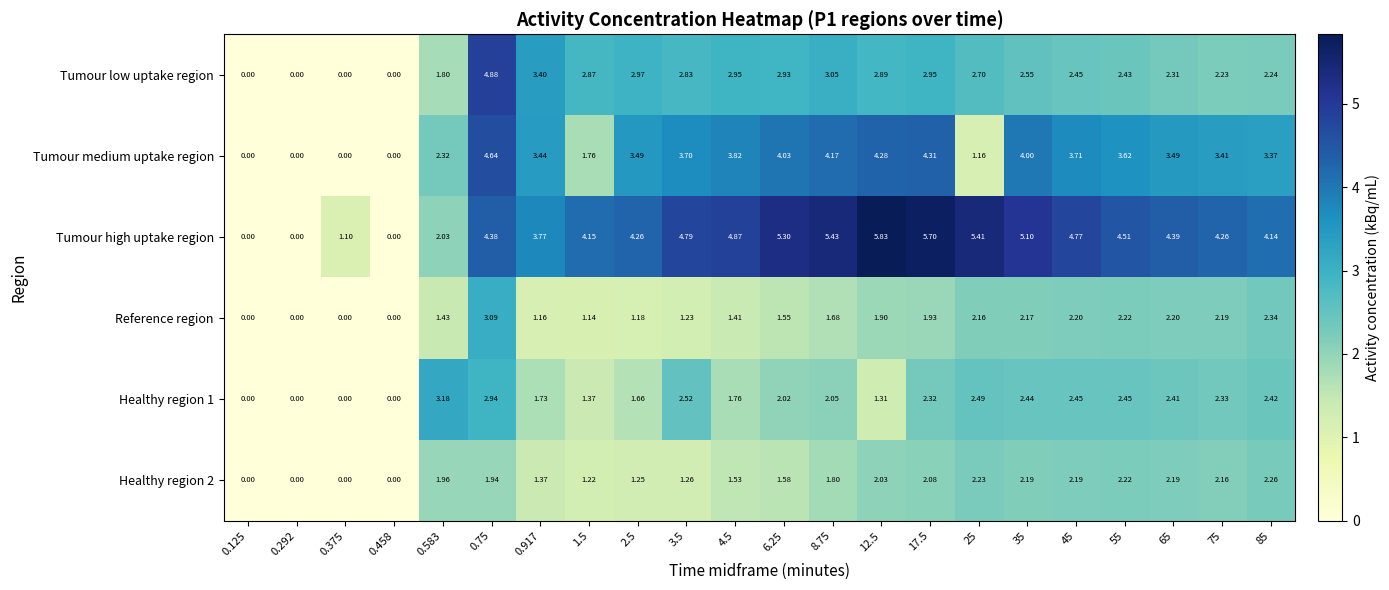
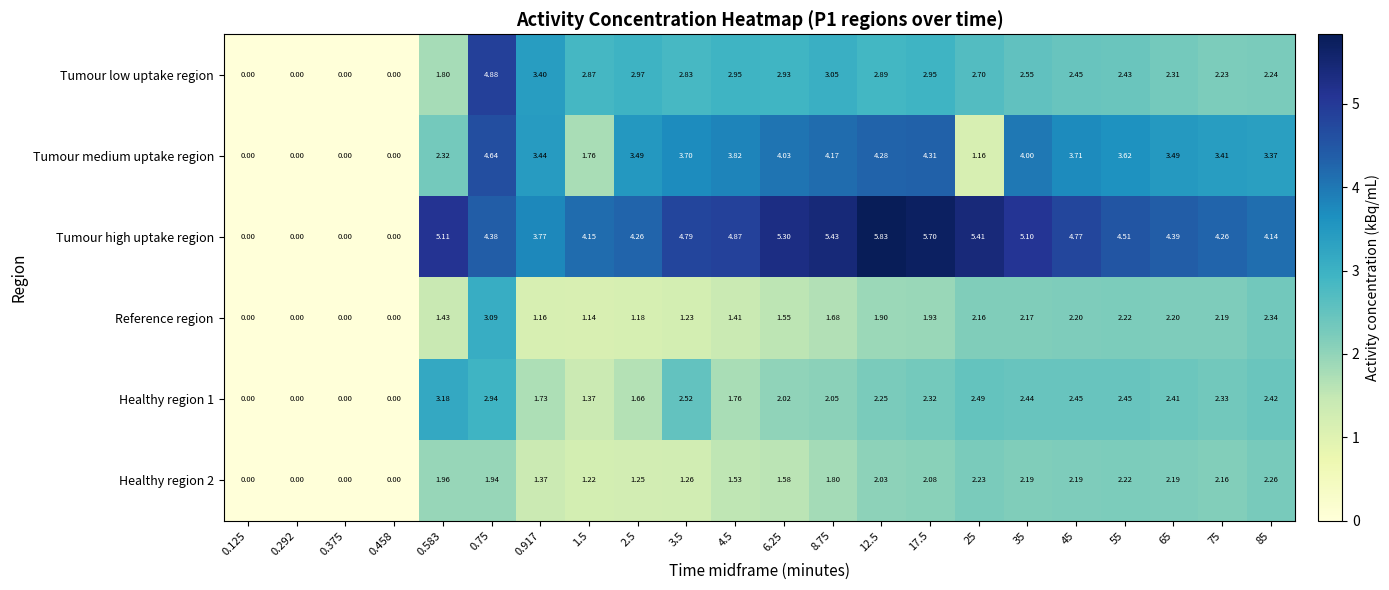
Tumour high uptake region, 0.375: 1.10 -> 0.00
Tumour high uptake region, 0.583: 2.03 -> 5.11
Healthy region 1, 12.5: 1.31 -> 2.25
